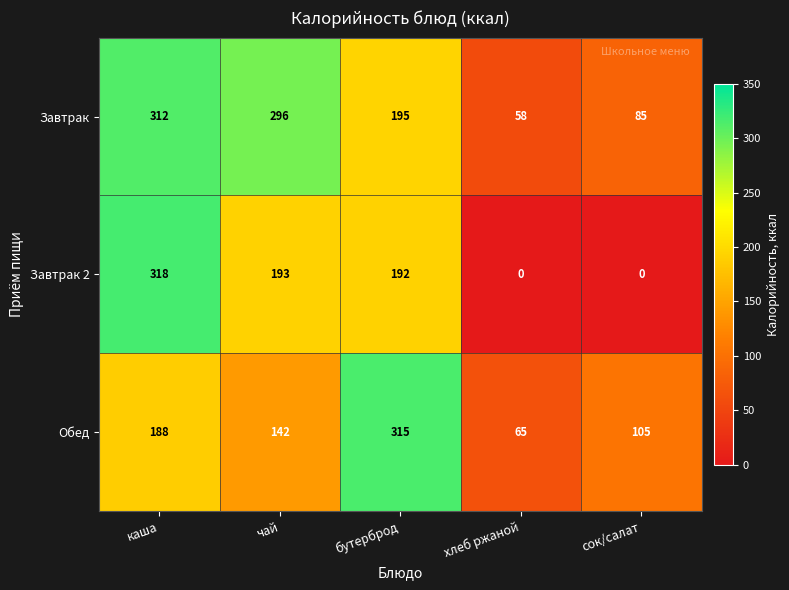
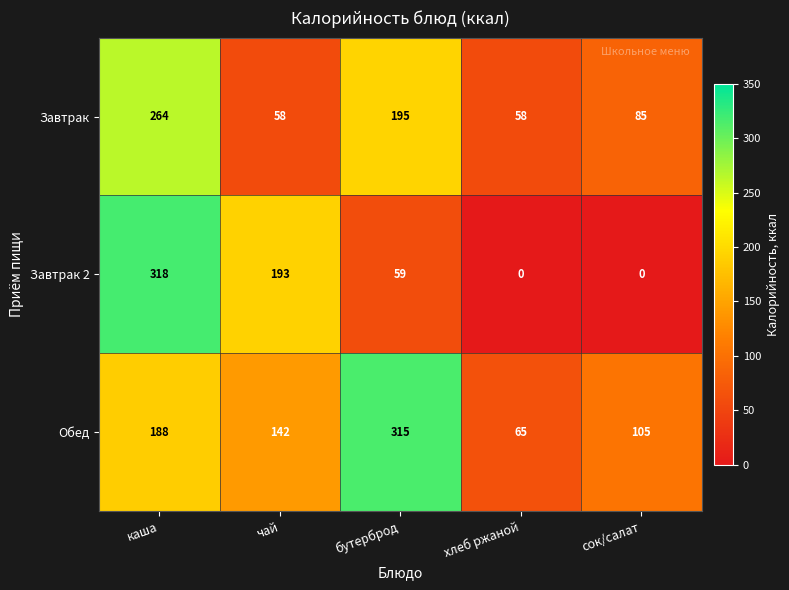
Завтрак, каша: 312 -> 264
Завтрак, чай: 296 -> 58
Завтрак 2, бутерброд: 192 -> 59
